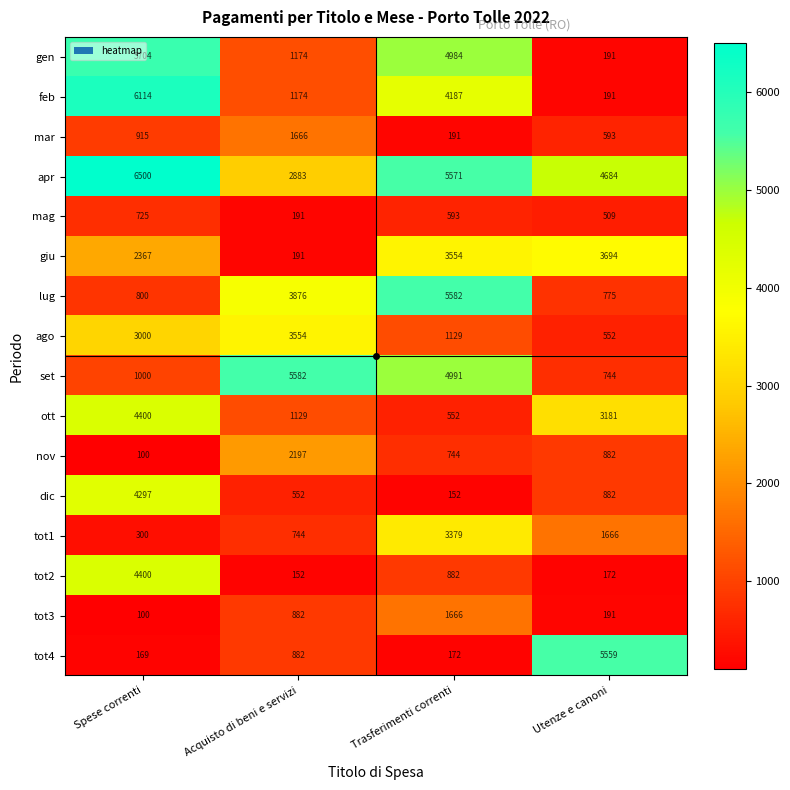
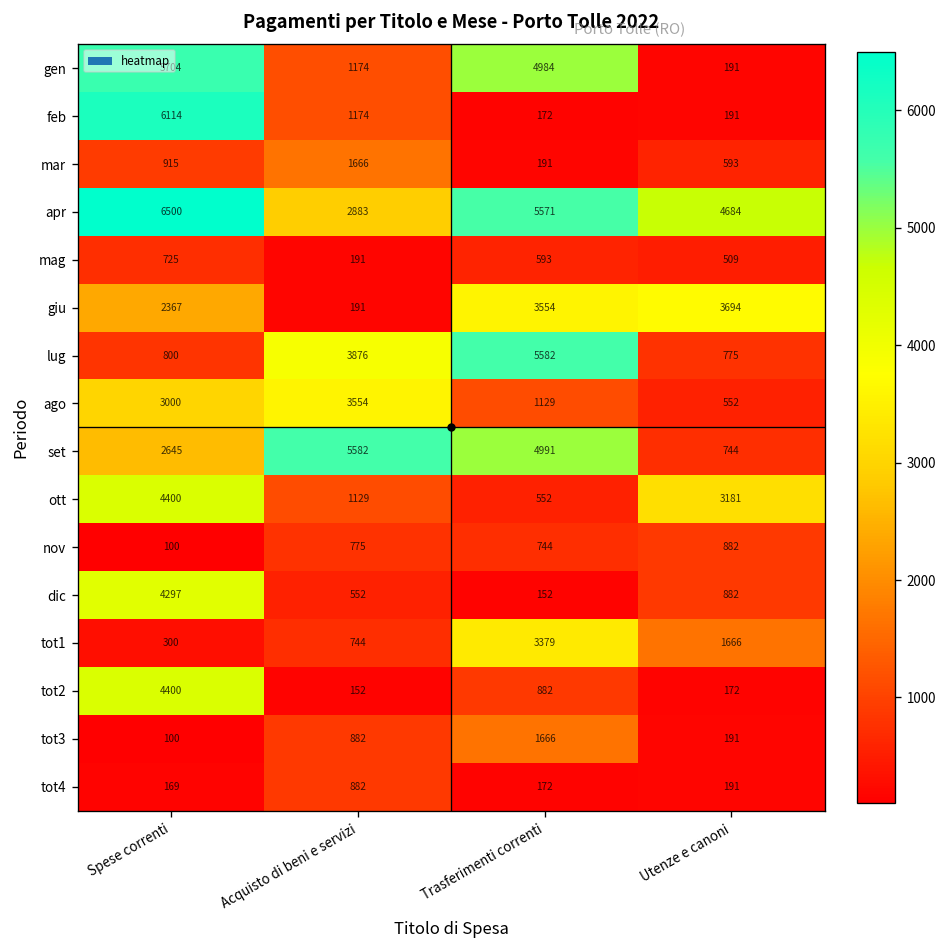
feb, Trasferimenti correnti: 4187 -> 172
set, Spese correnti: 1000 -> 2645
nov, Acquisto di beni e servizi: 2197 -> 775
tot4, Utenze e canoni: 5559 -> 191
